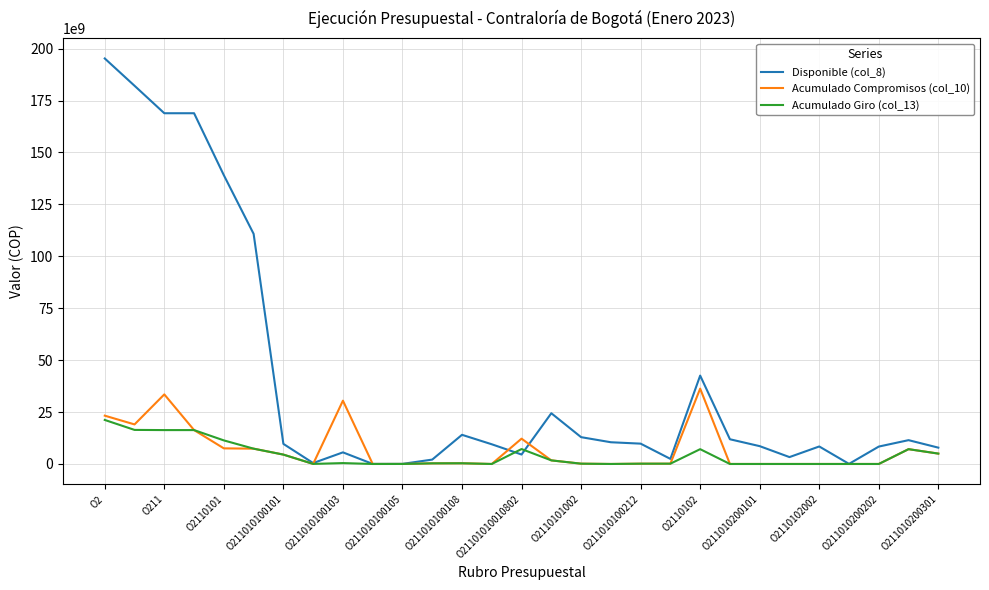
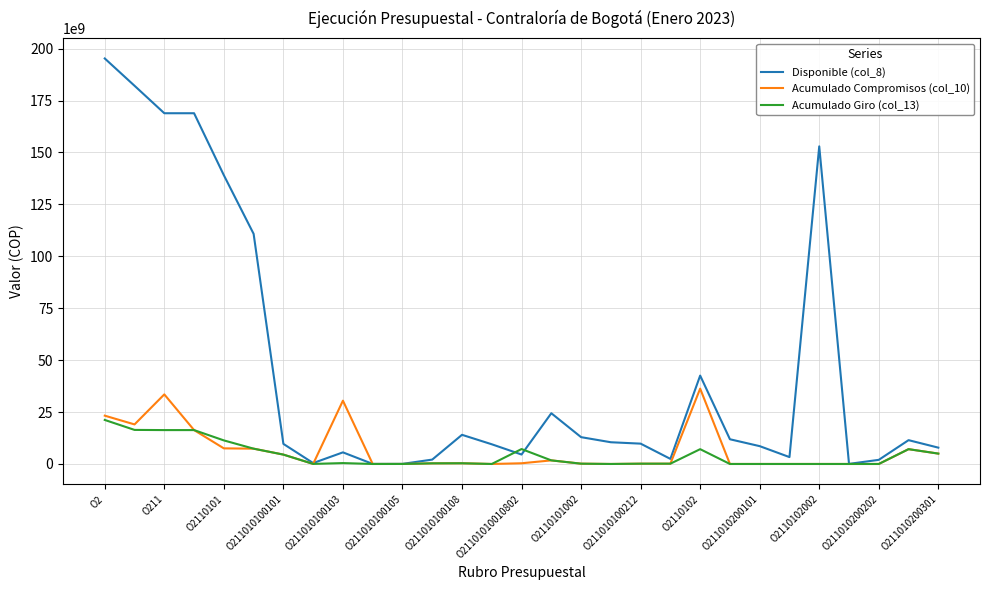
Acumulado Compromisos (col_10), O21101010010802: 12000000000 -> 0
Disponible (col_8), O2110102002: 8000000000 -> 153000000000
Disponible (col_8), O211010200202: 8000000000 -> 2000000000
